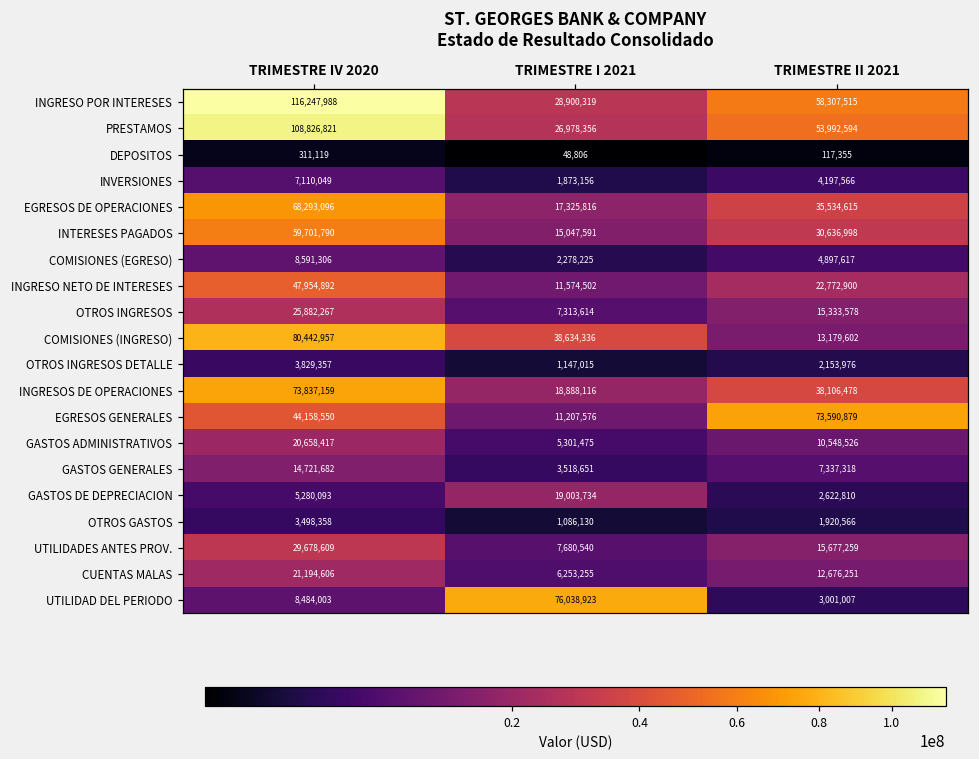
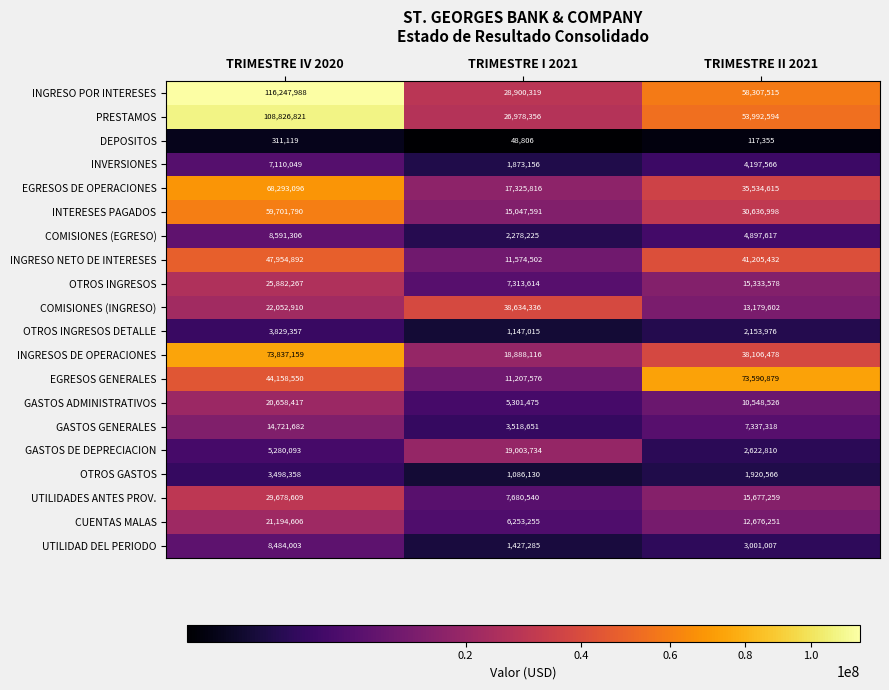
INGRESO NETO DE INTERESES, TRIMESTRE II 2021: 22,772,900 -> 41,205,432
COMISIONES (INGRESO), TRIMESTRE IV 2020: 80,442,957 -> 22,052,910
UTILIDAD DEL PERIODO, TRIMESTRE I 2021: 76,038,923 -> 1,427,285
